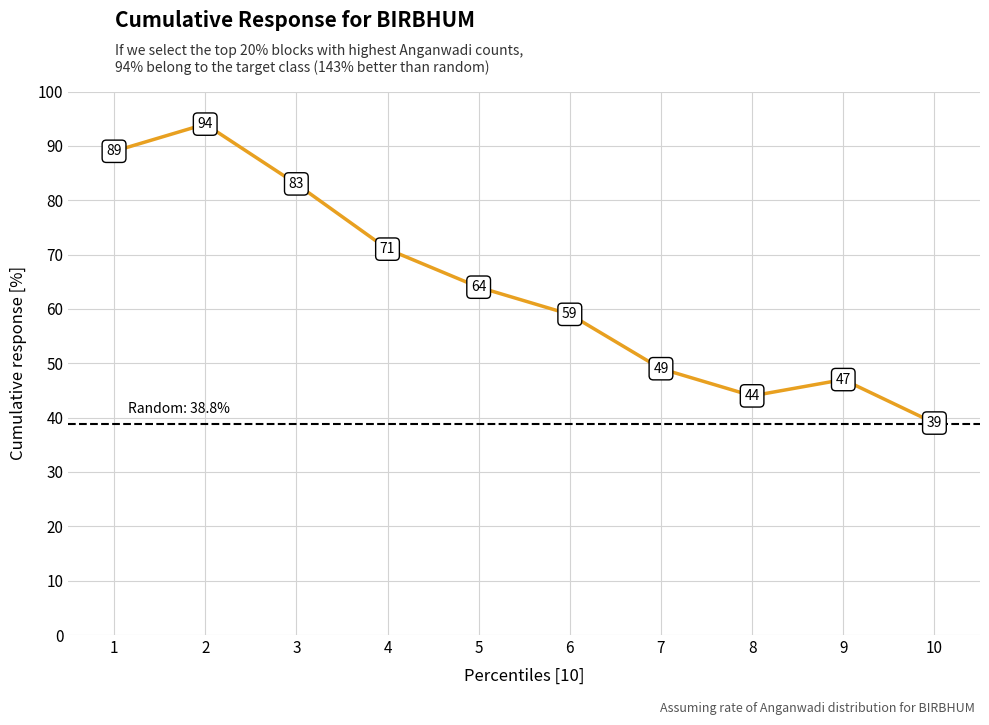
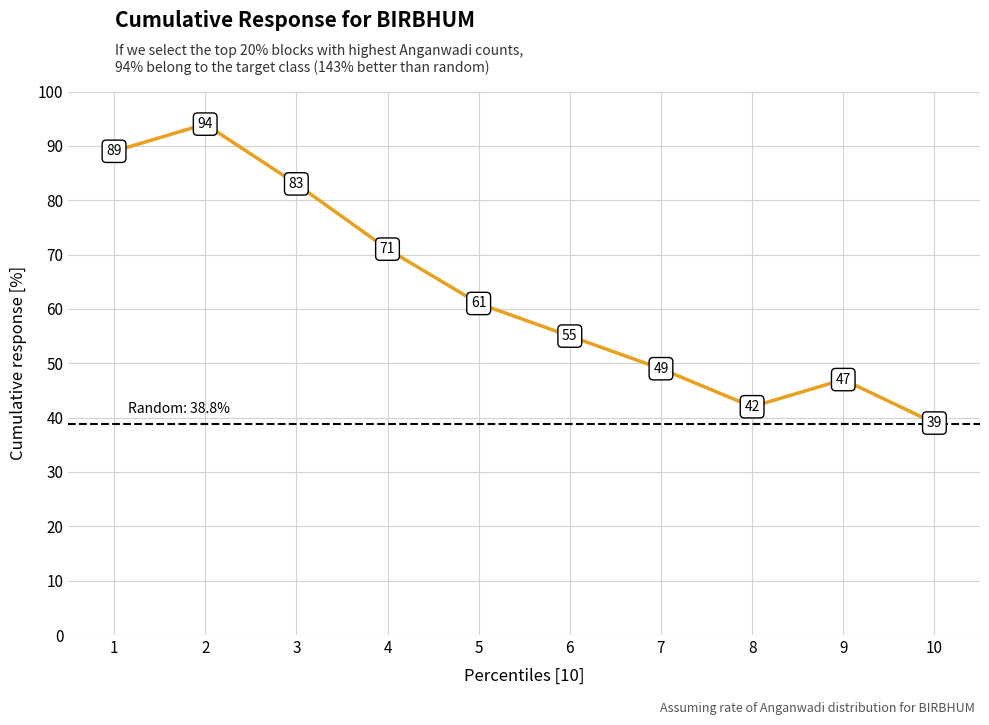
5: 64 -> 61
6: 59 -> 55
8: 44 -> 42
